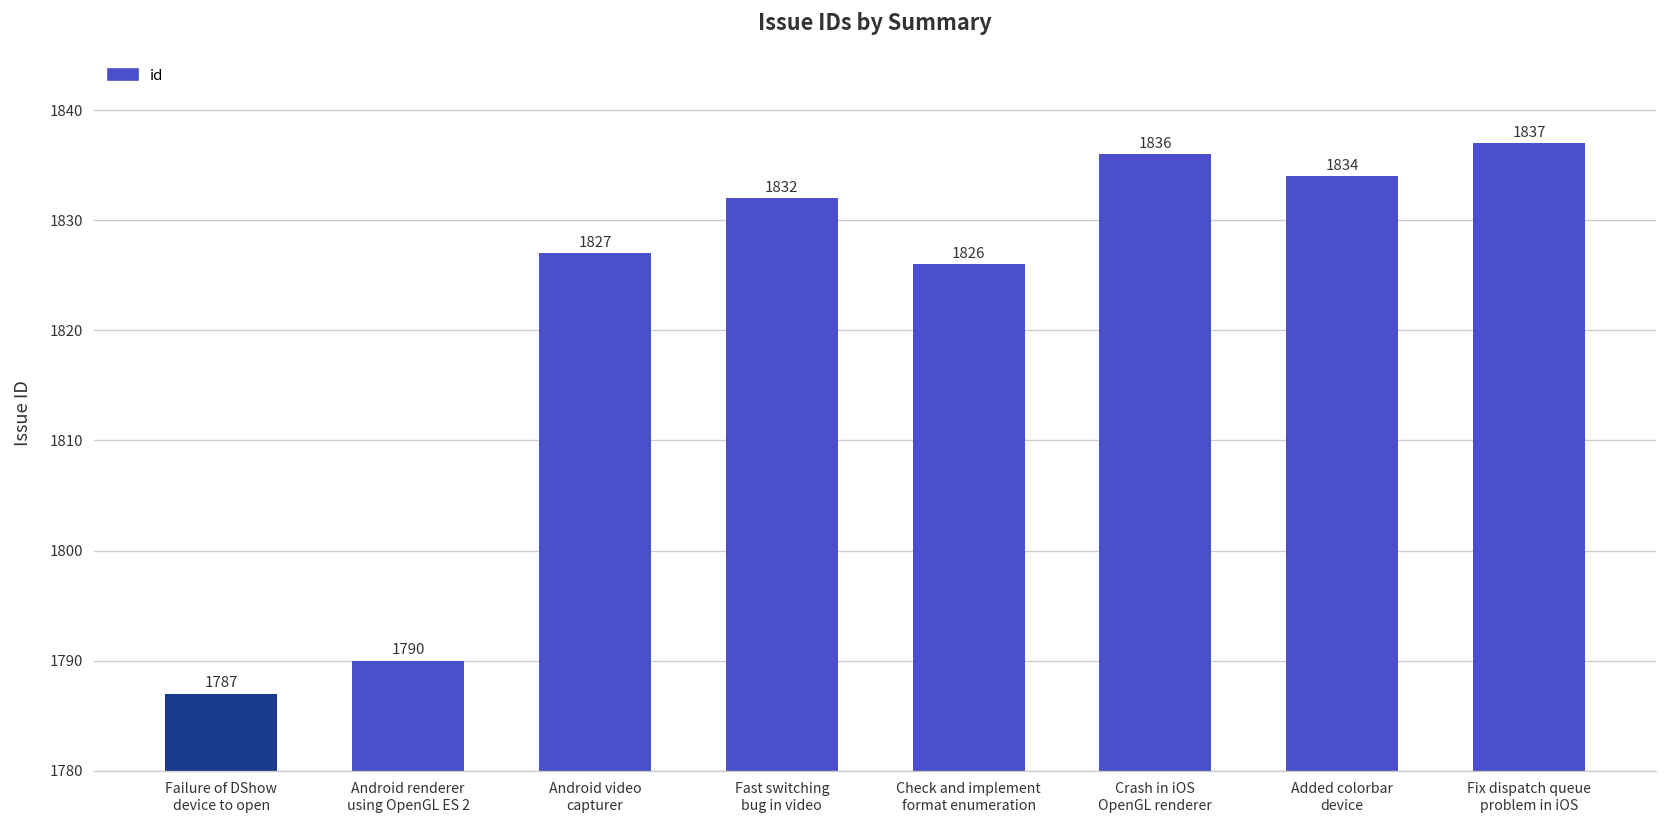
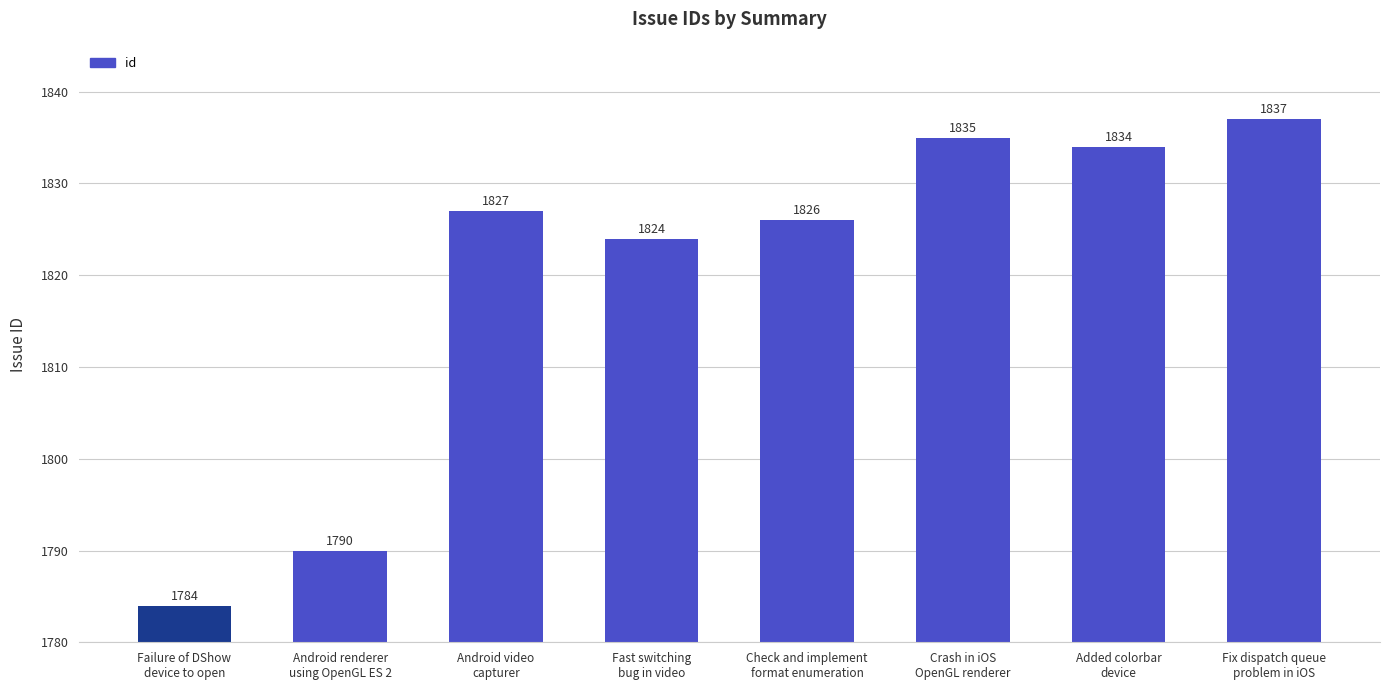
Failure of DShow device to open: 1787 -> 1784
Fast switching bug in video: 1832 -> 1824
Crash in iOS OpenGL renderer: 1836 -> 1835
